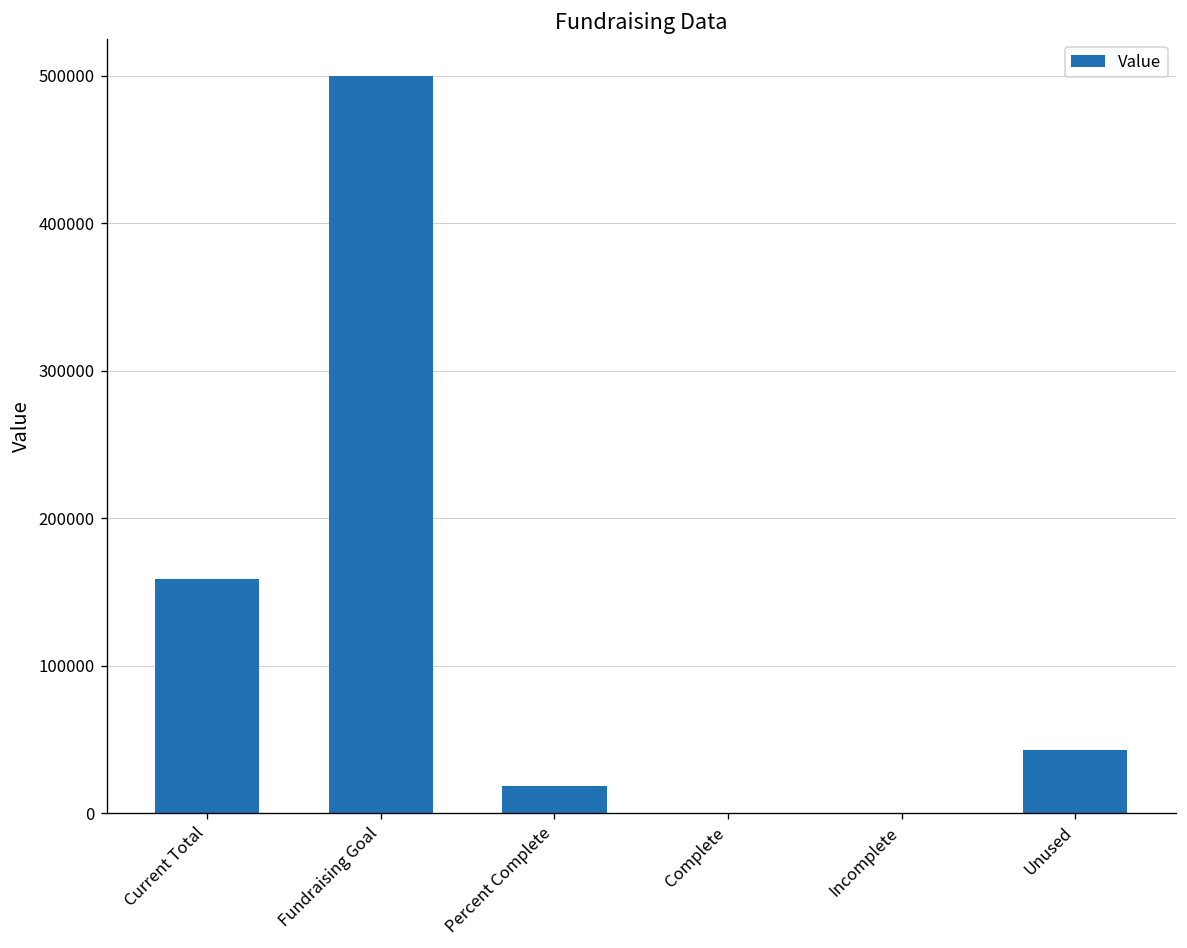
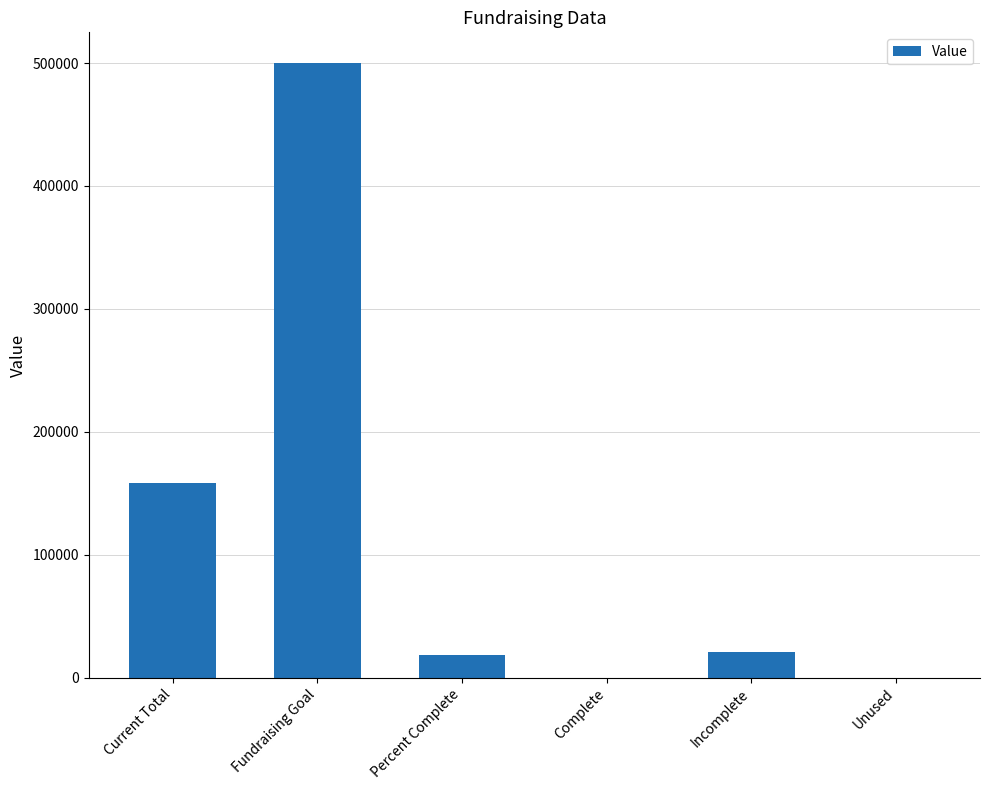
Incomplete: 0 -> 20000
Unused: 43000 -> 0
